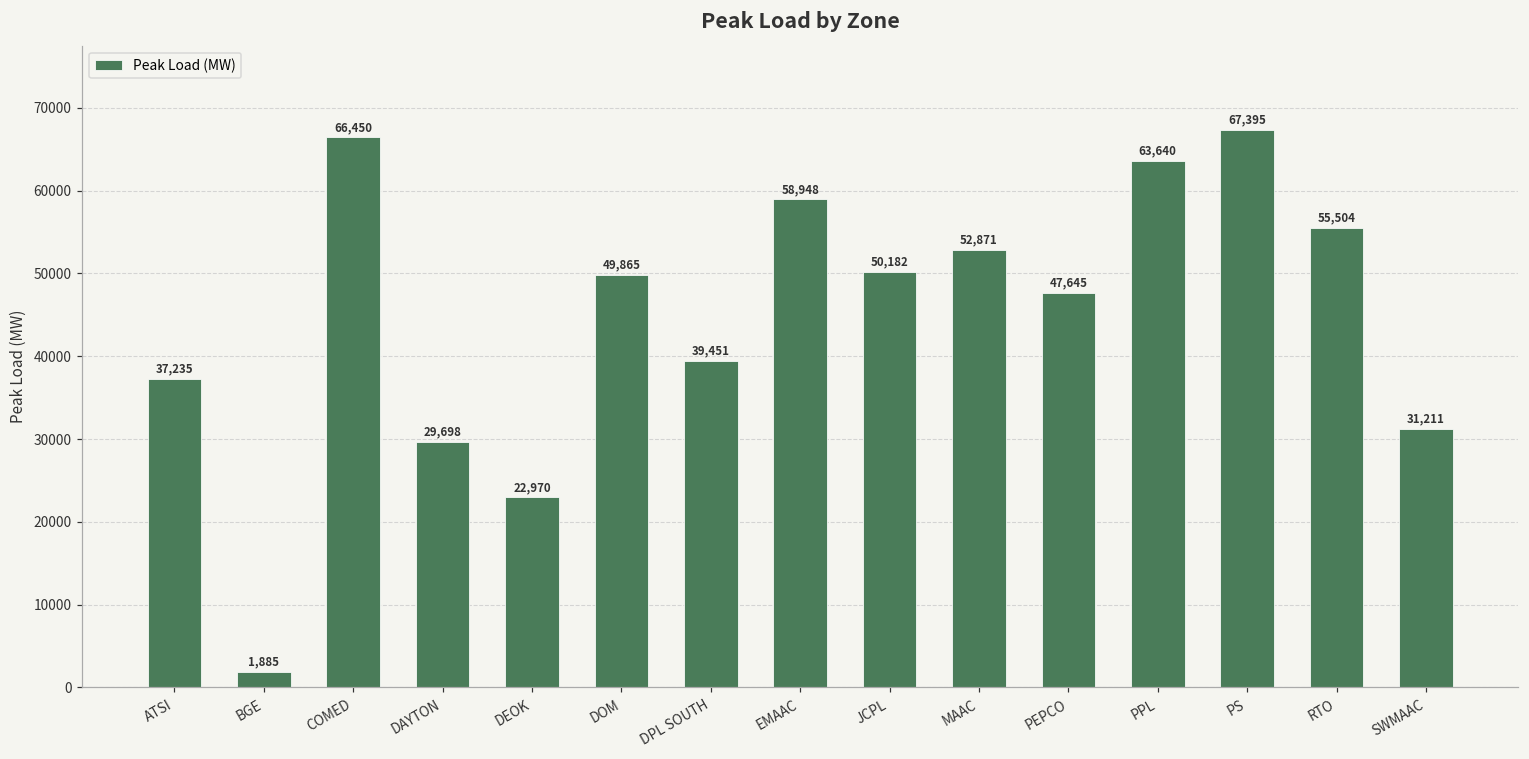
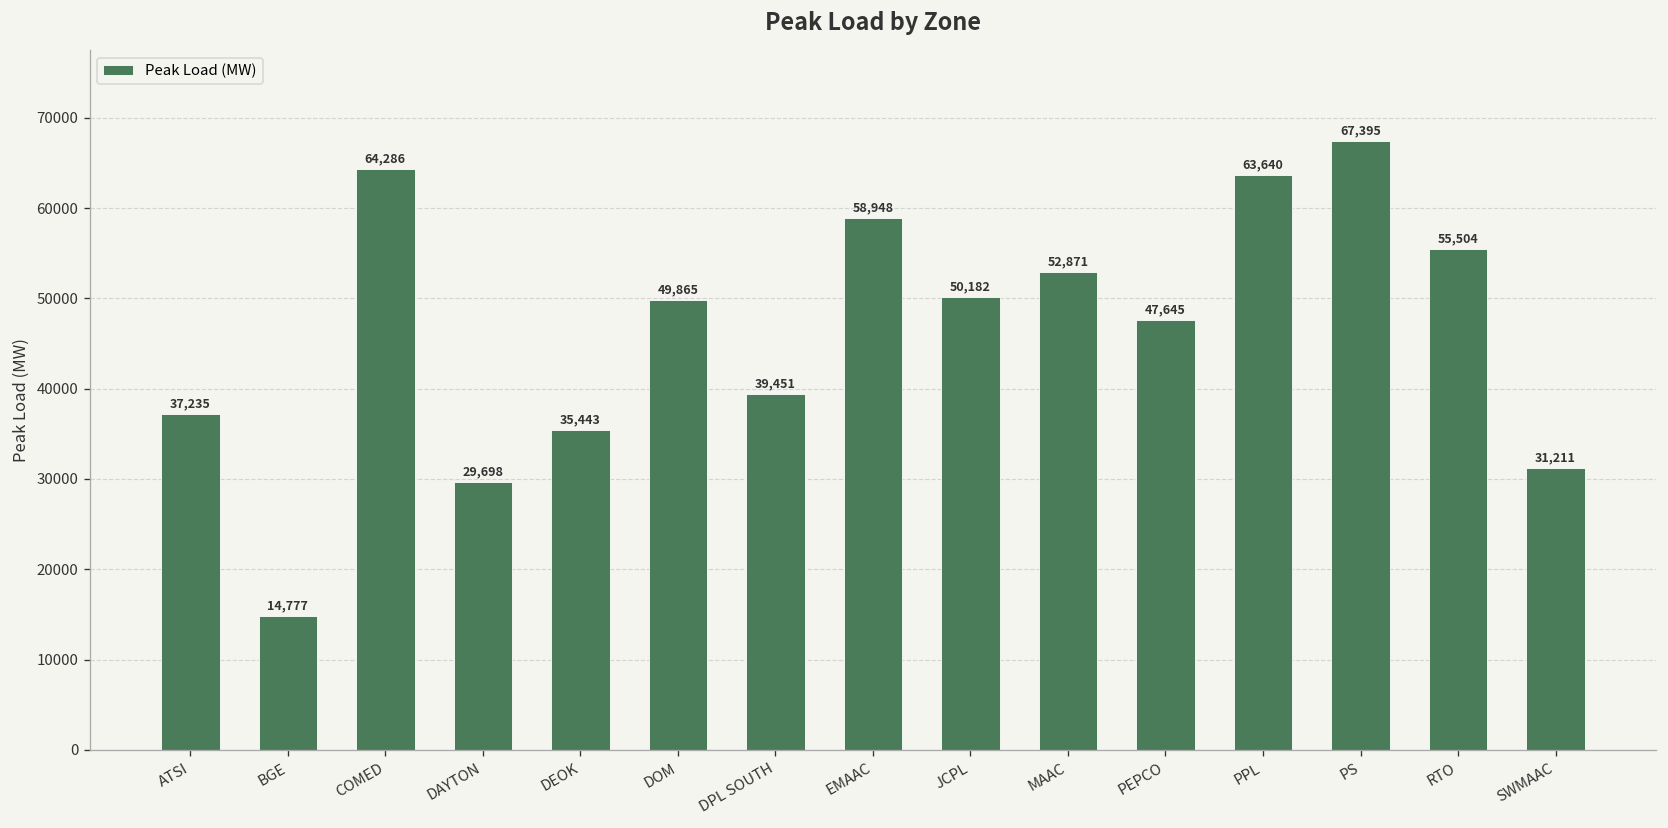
BGE: 1,885 -> 14,777
COMED: 66,450 -> 64,286
DEOK: 22,970 -> 35,443
